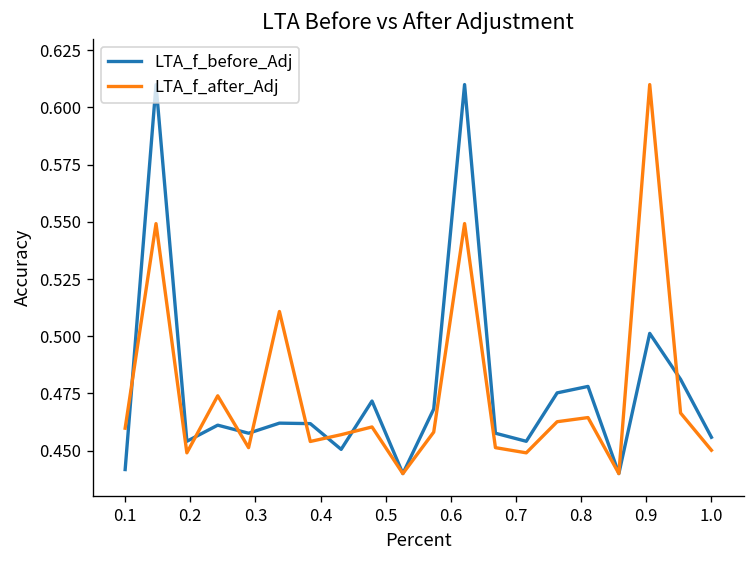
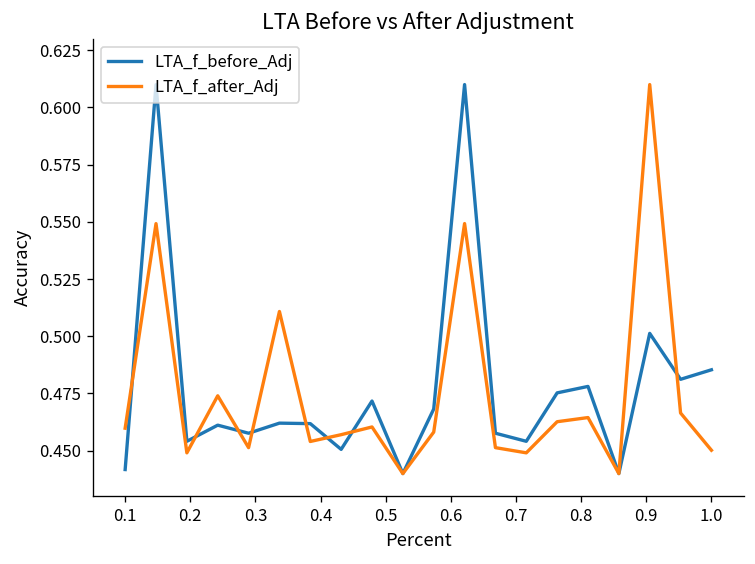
LTA_f_before_Adj, 1.0: 0.456 -> 0.485
